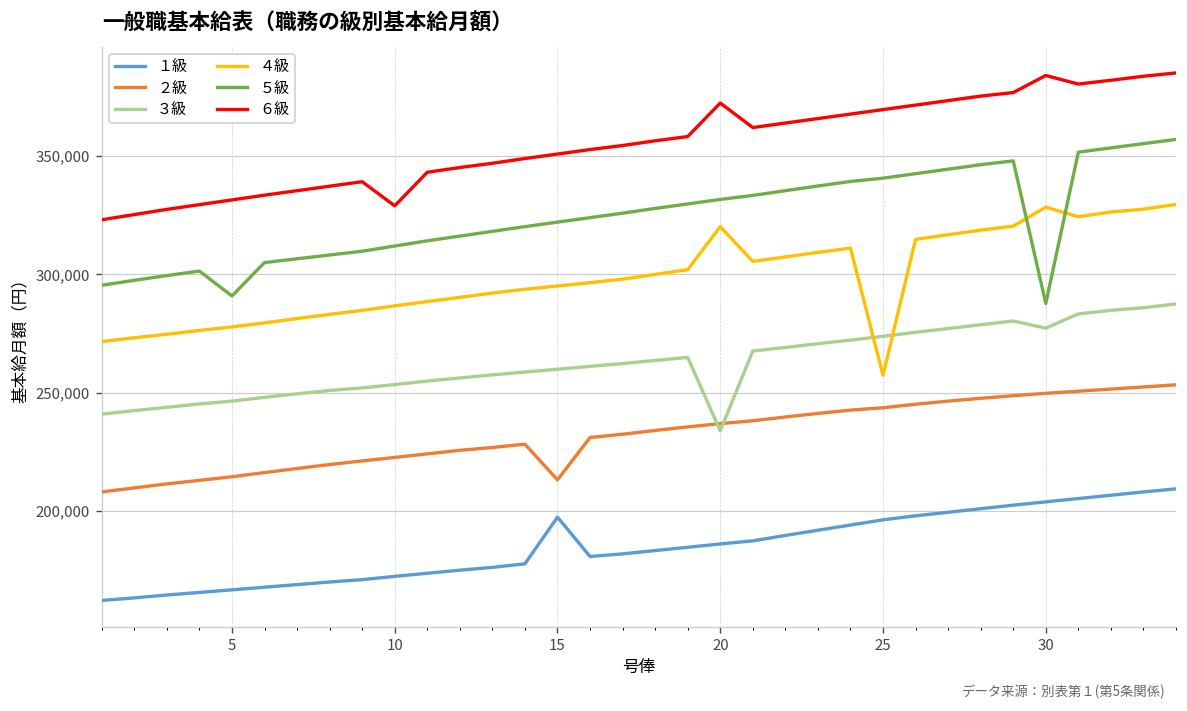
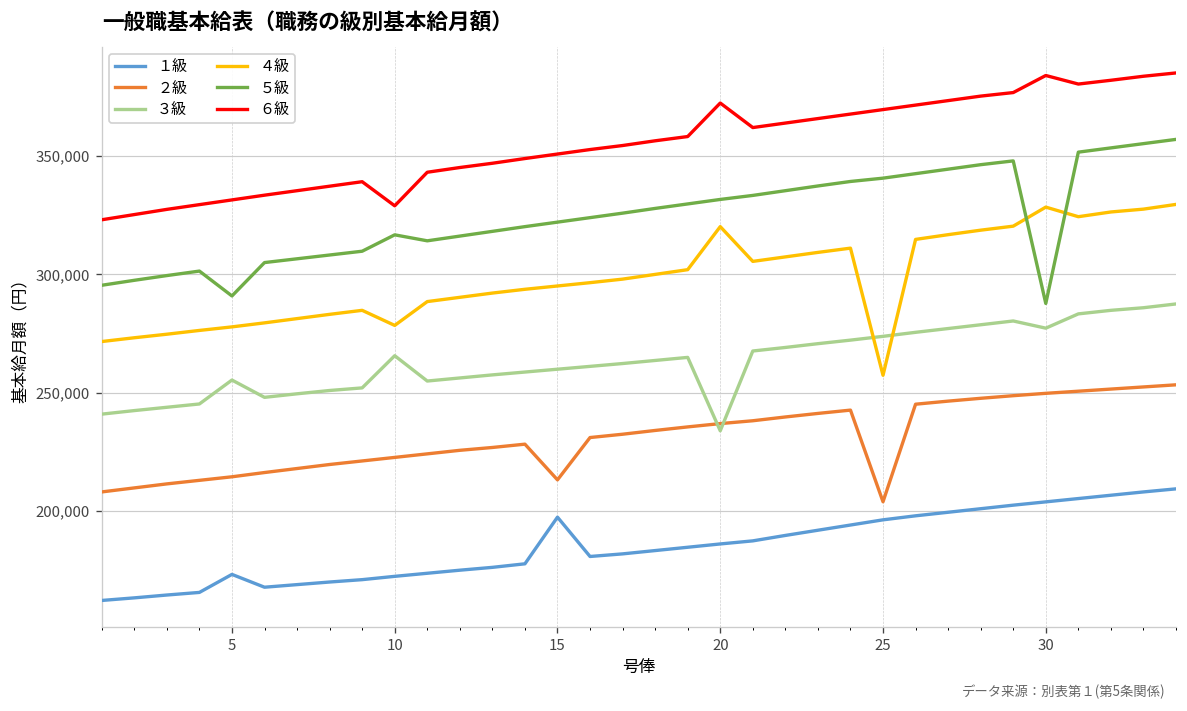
１級, 5: 167,000 -> 173,000
３級, 5: 246,000 -> 255,000
３級, 10: 253,000 -> 266,000
４級, 10: 287,000 -> 278,000
５級, 10: 312,000 -> 317,000
２級, 25: 244,000 -> 204,000
